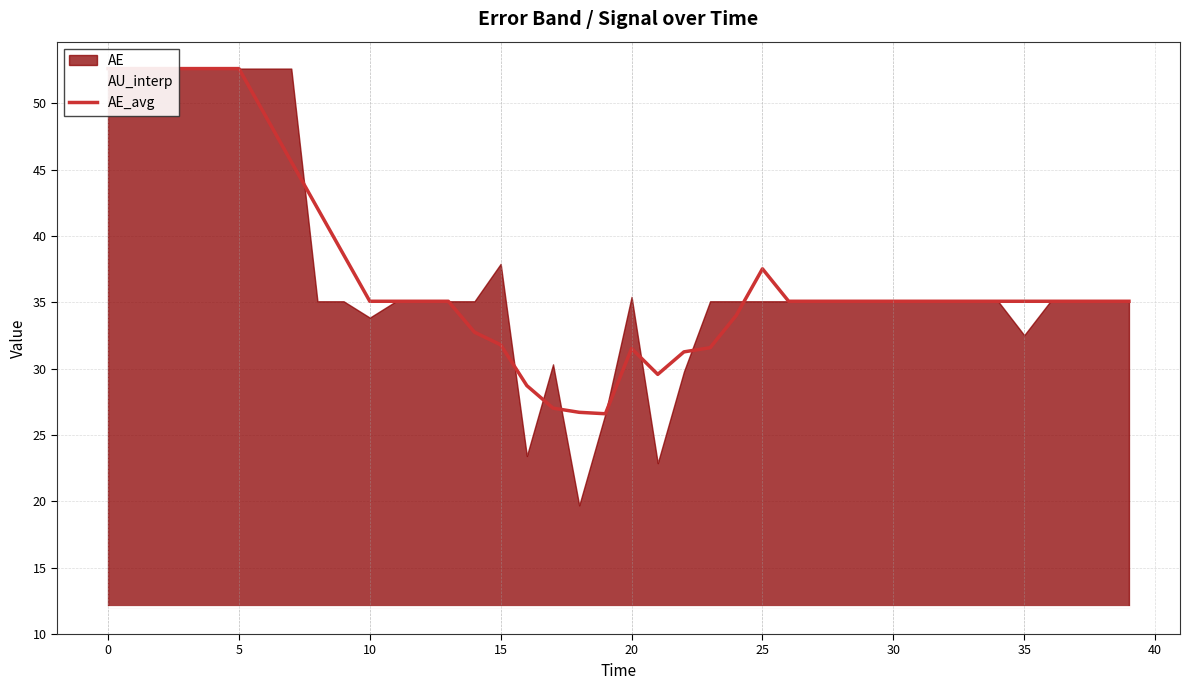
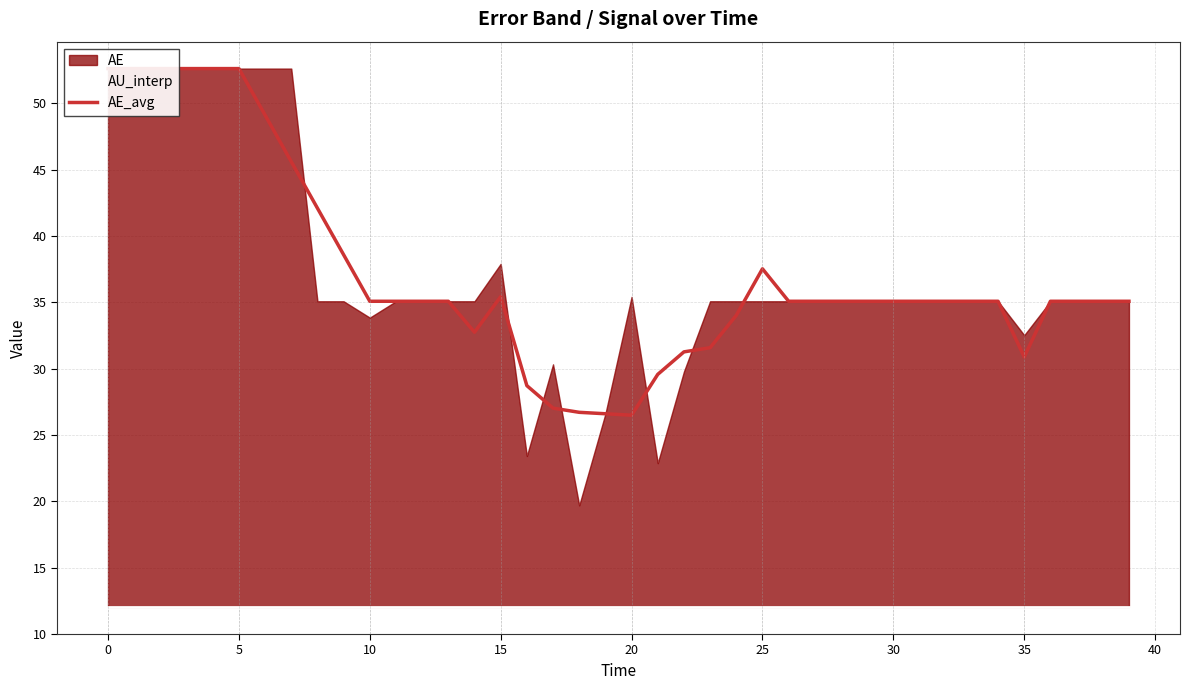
AE_avg, 15: 31.8 -> 35.4
AE_avg, 20: 31.5 -> 26.5
AE_avg, 35: 35.1 -> 30.9
